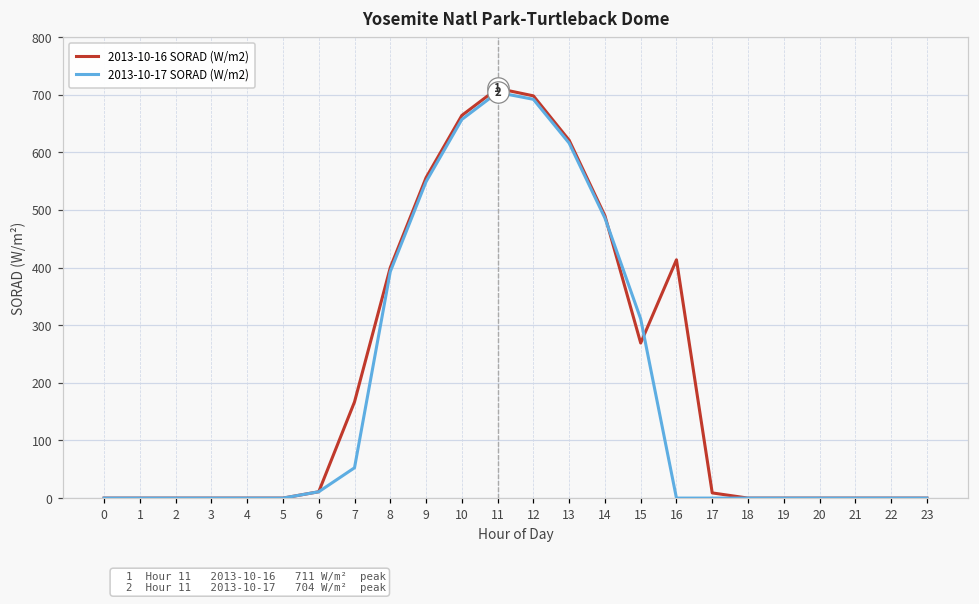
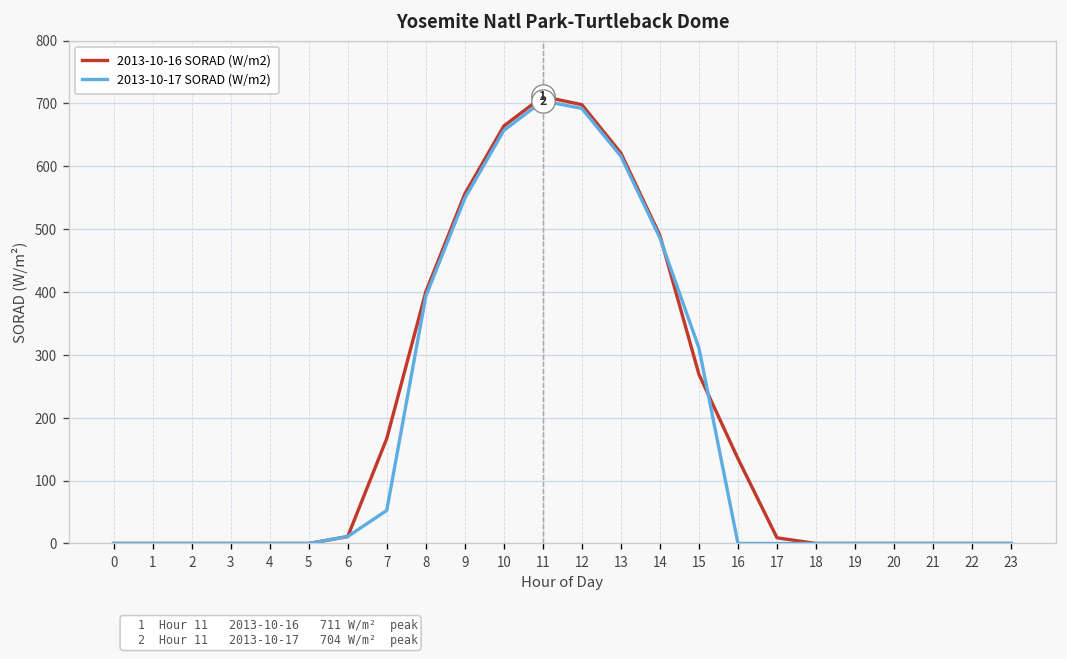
2013-10-16 SORAD (W/m2), 16: 410 -> 140
